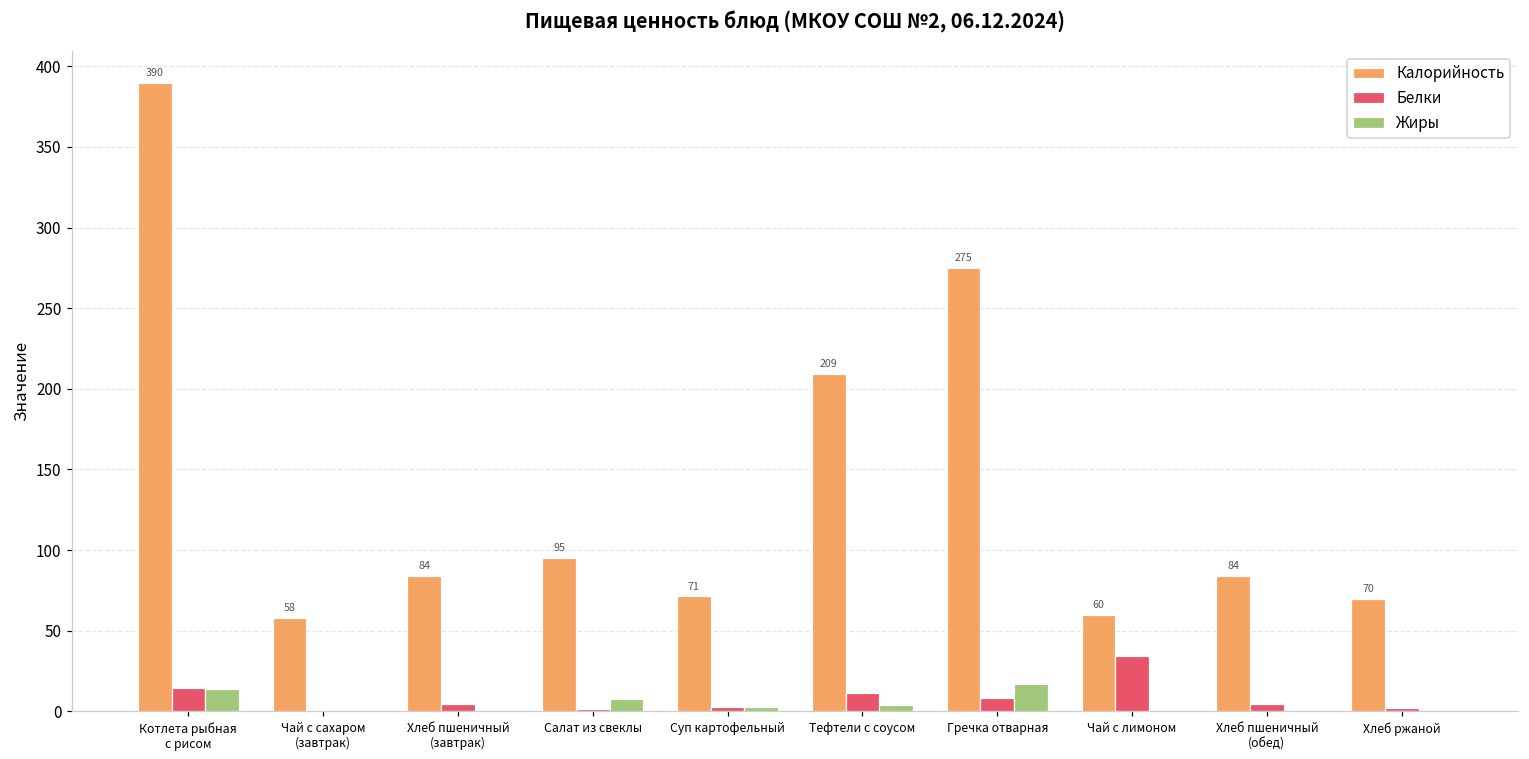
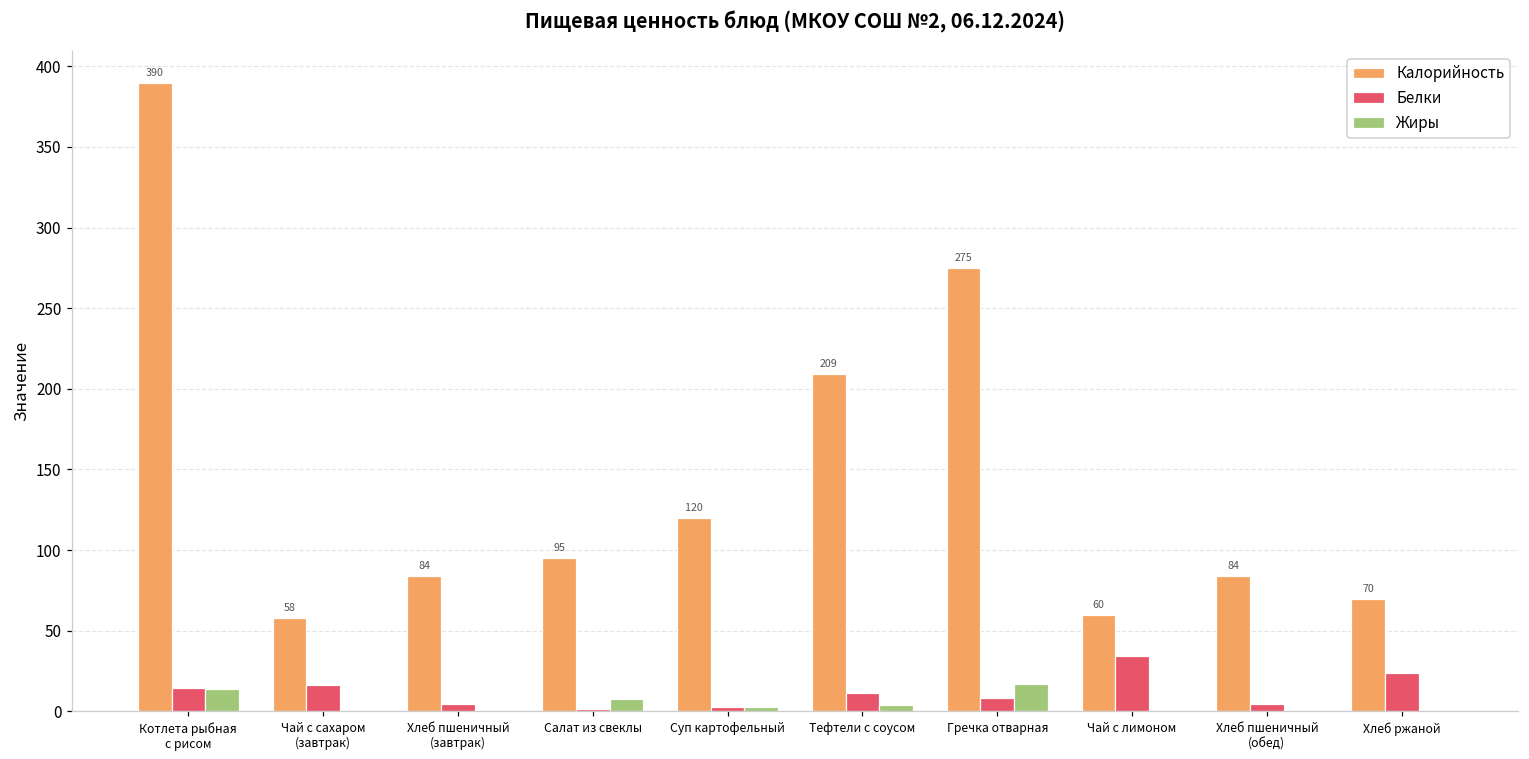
Белки, Чай с сахаром (завтрак): 0 -> 16
Калорийность, Суп картофельный: 71 -> 120
Белки, Хлеб ржаной: 2 -> 24
